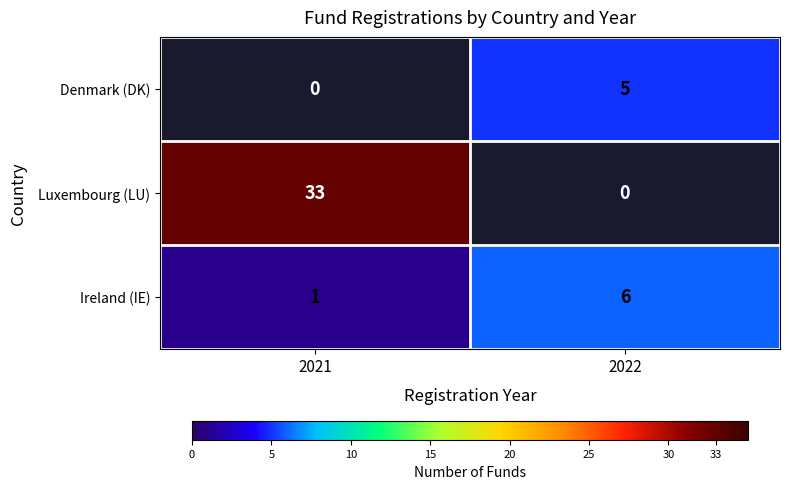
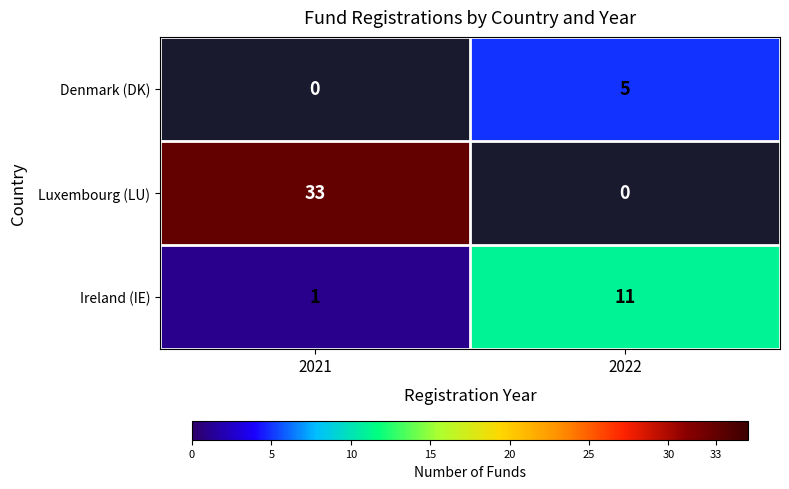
Ireland (IE), 2022: 6 -> 11
